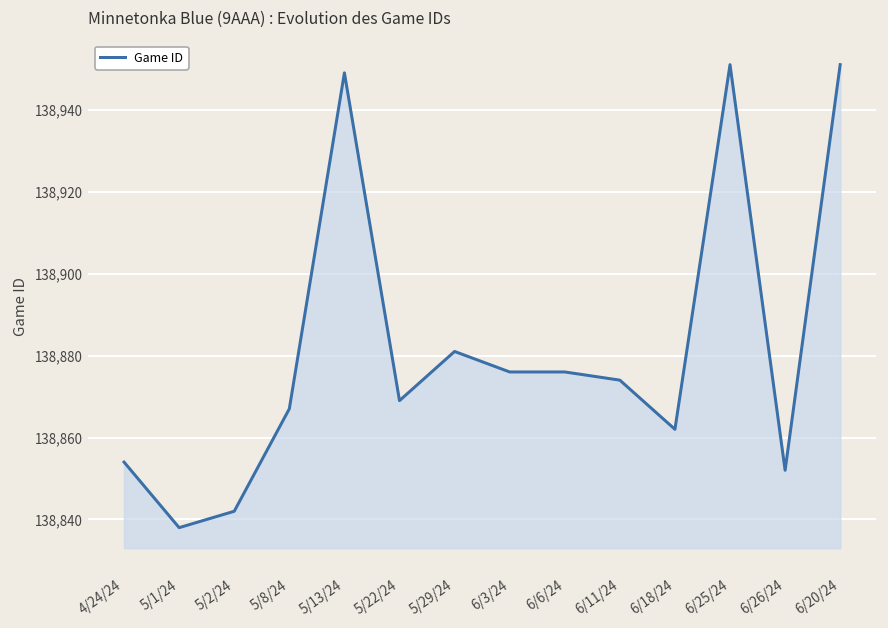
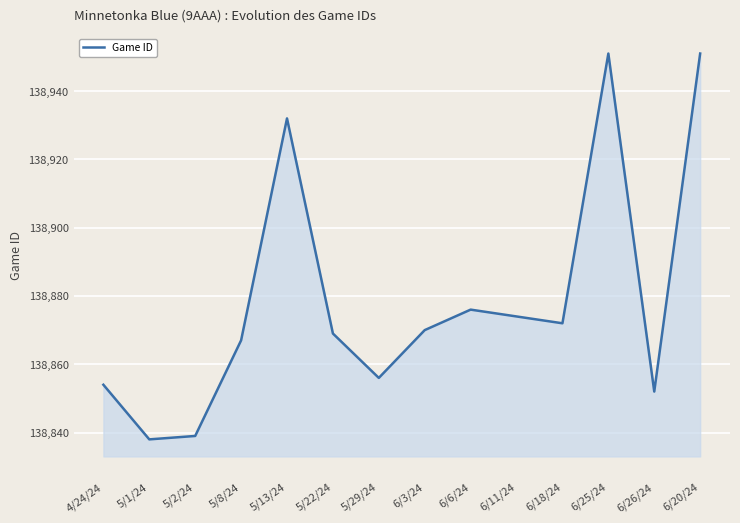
5/2/24: 138,842 -> 138,839
5/13/24: 138,949 -> 138,932
5/29/24: 138,881 -> 138,856
6/3/24: 138,876 -> 138,870
6/18/24: 138,862 -> 138,872
